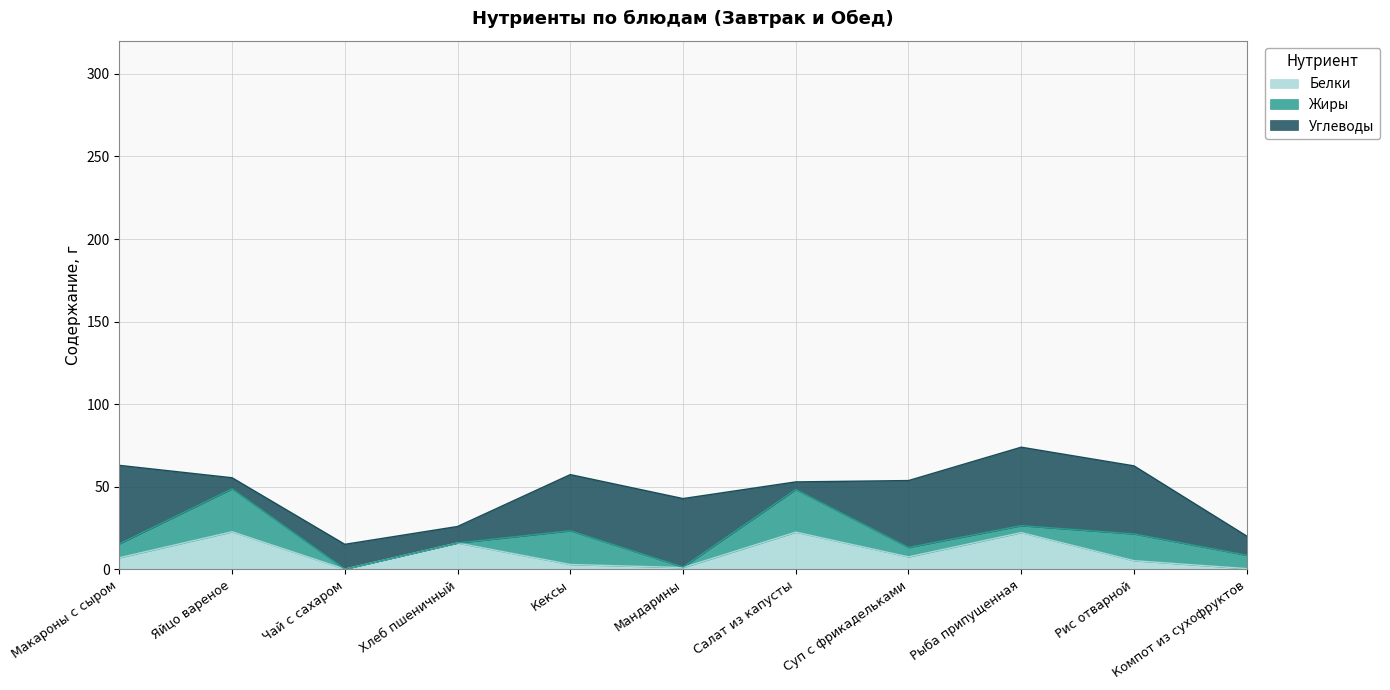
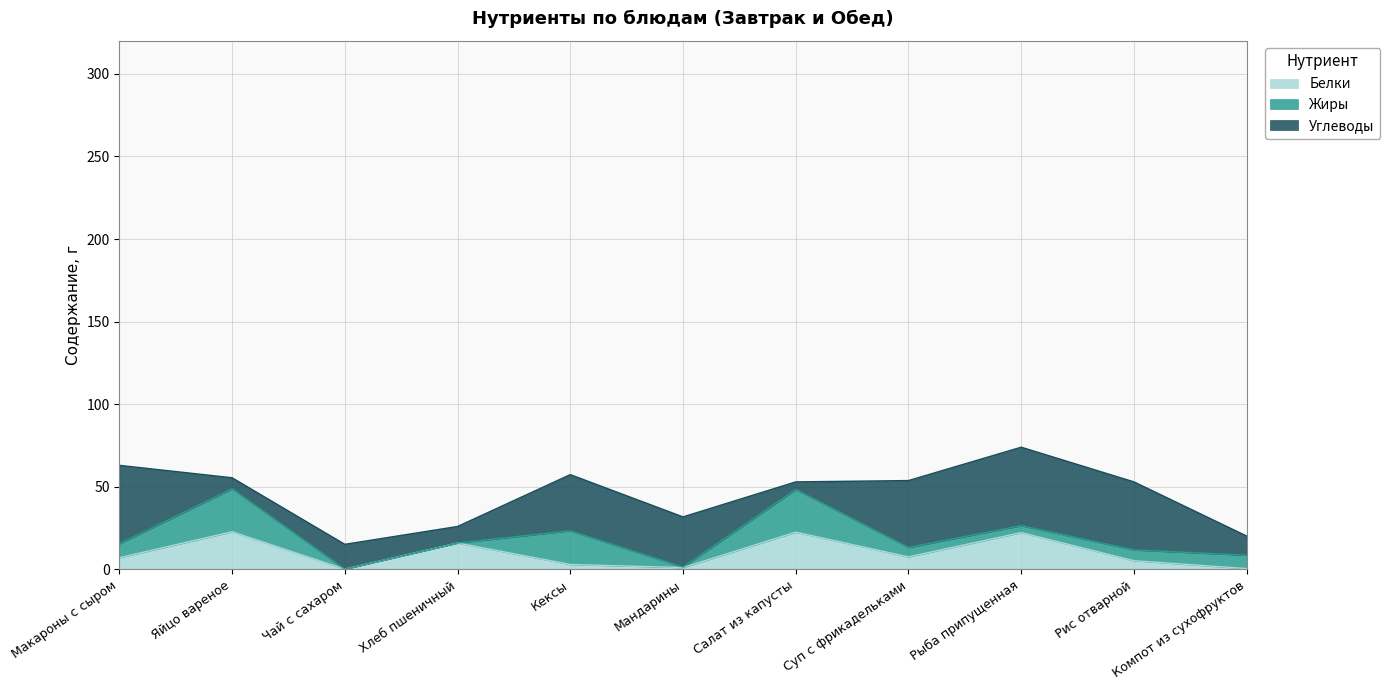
Углеводы, Мандарины: 42 -> 30
Жиры, Рис отварной: 16 -> 7
